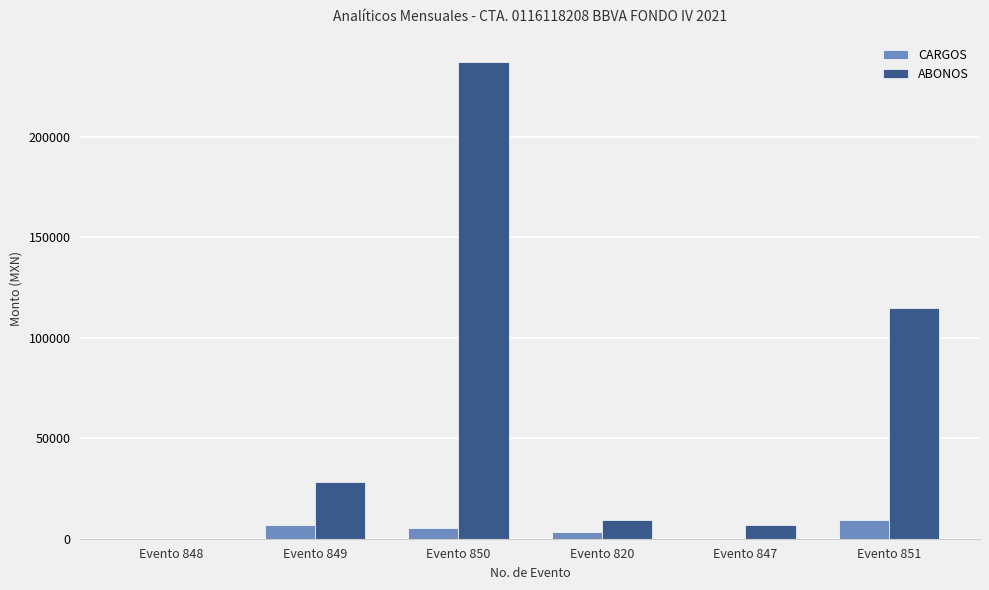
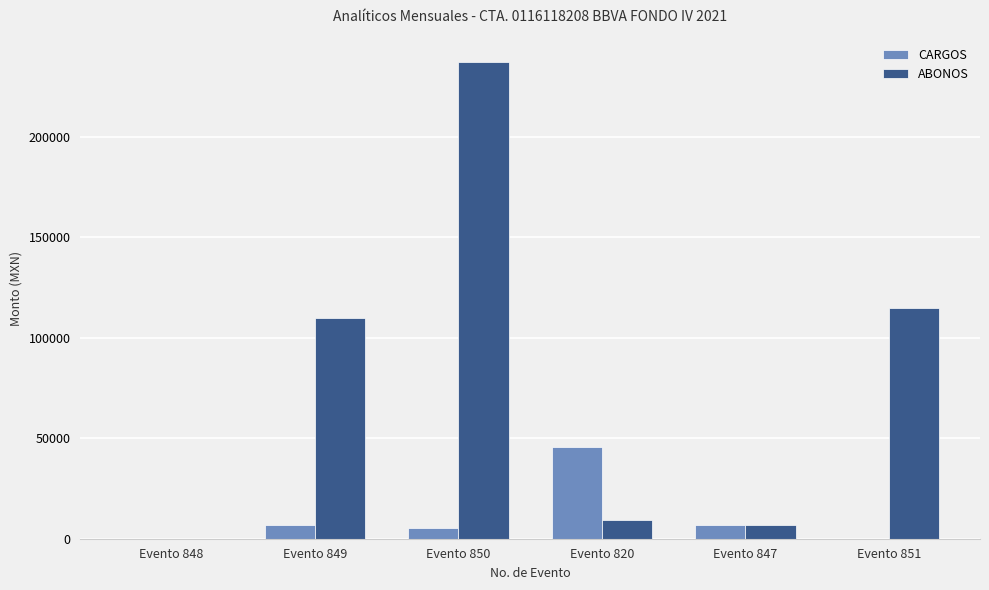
ABONOS, Evento 849: 28000 -> 110000
CARGOS, Evento 820: 3000 -> 46000
CARGOS, Evento 847: 0 -> 7000
CARGOS, Evento 851: 10000 -> 0
